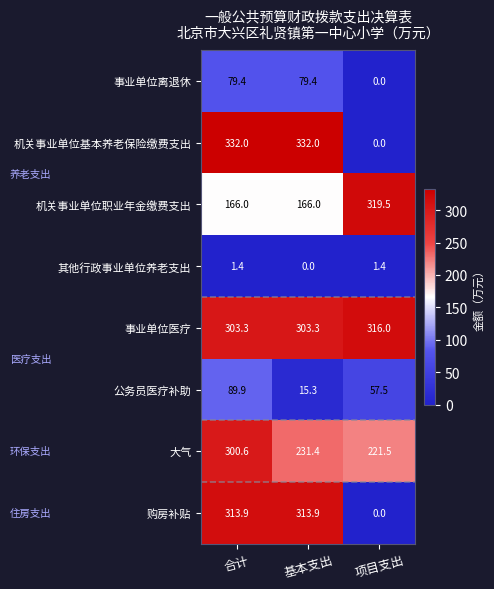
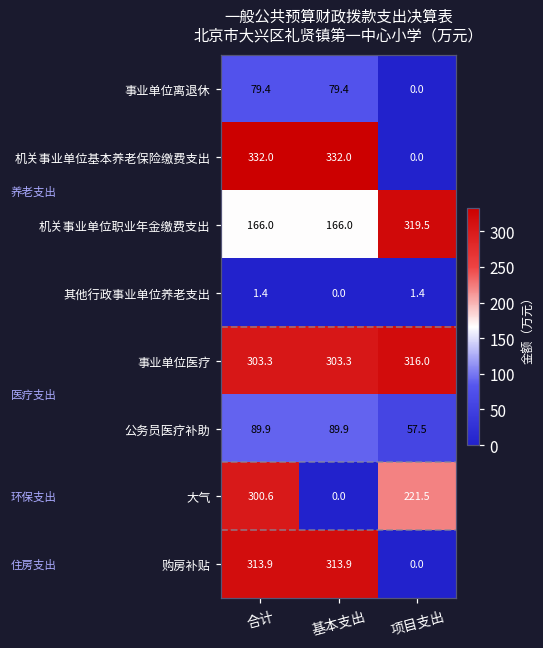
公务员医疗补助, 基本支出: 15.3 -> 89.9
大气, 基本支出: 231.4 -> 0.0
